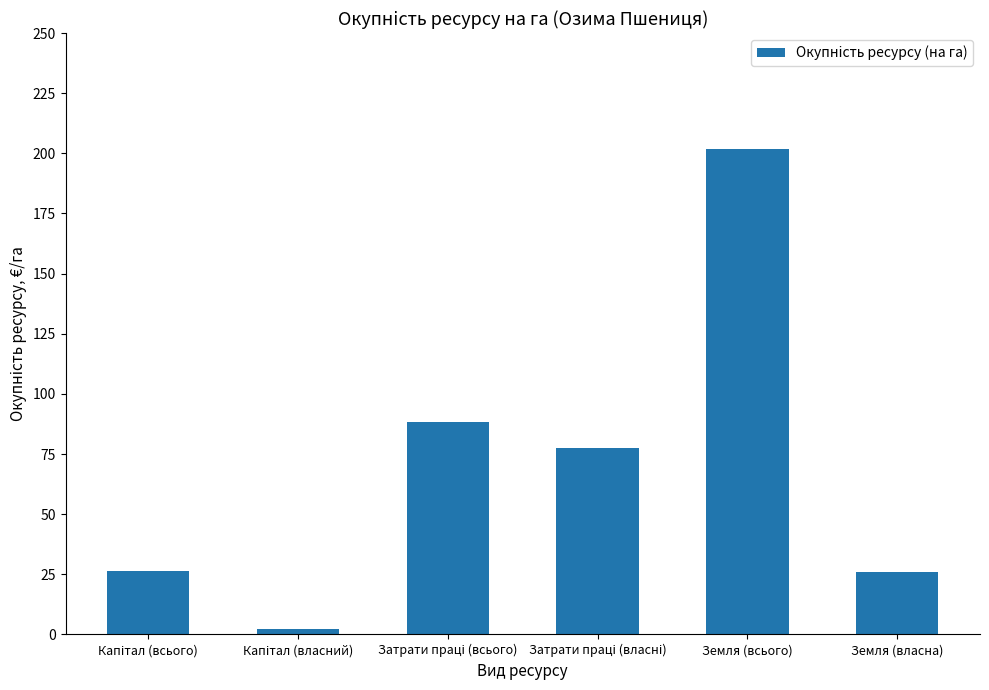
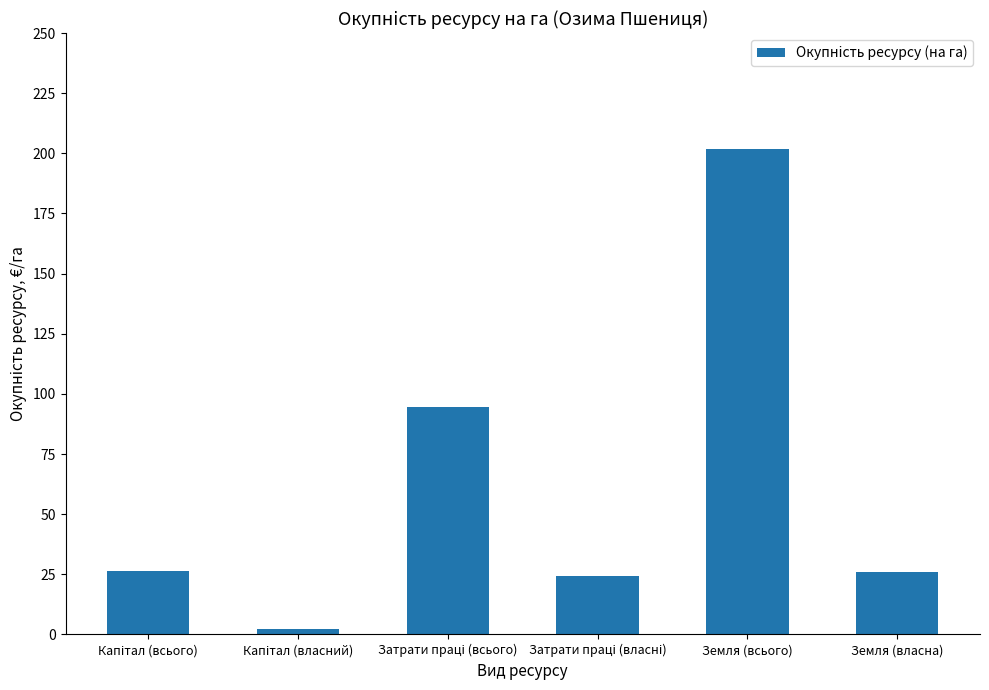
Затрати праці (всього): 88 -> 94
Затрати праці (власні): 78 -> 24
